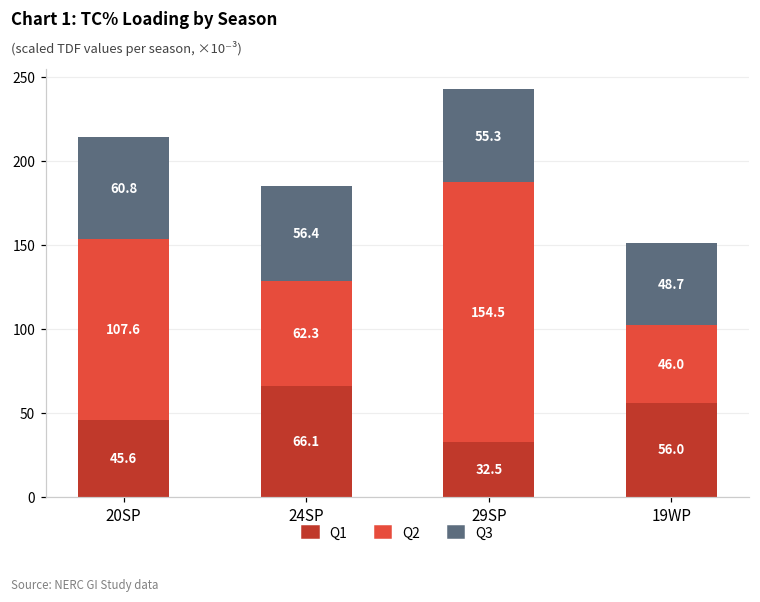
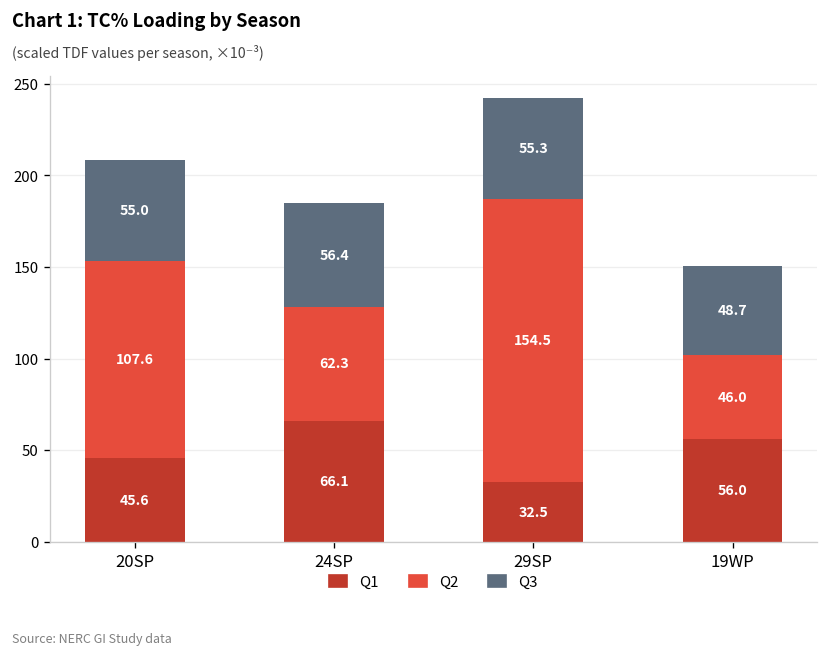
Q3, 20SP: 60.8 -> 55.0
